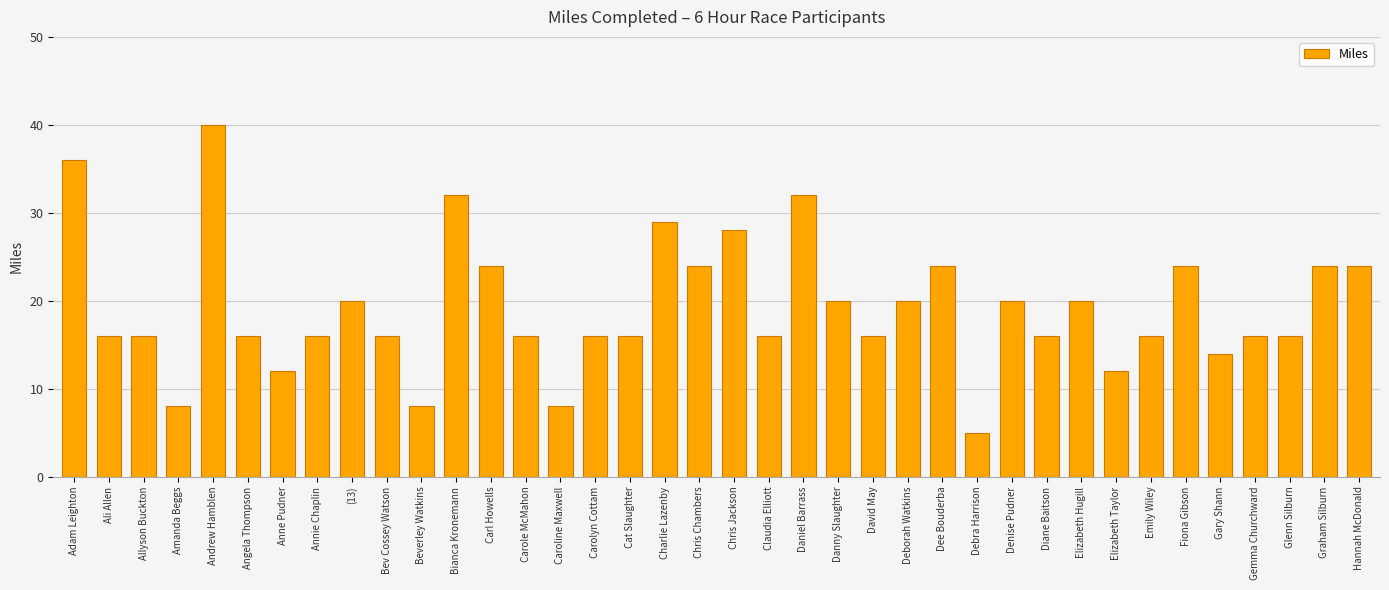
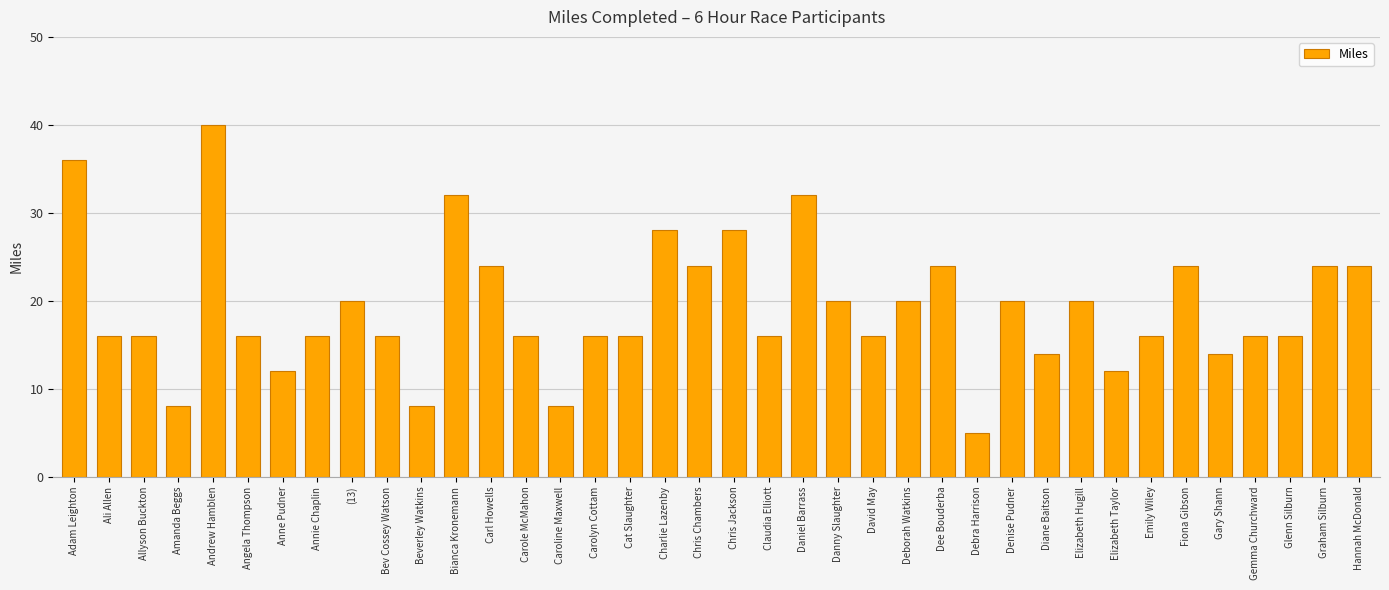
Charlie Lazenby: 29 -> 28
Diane Baitson: 16 -> 14
